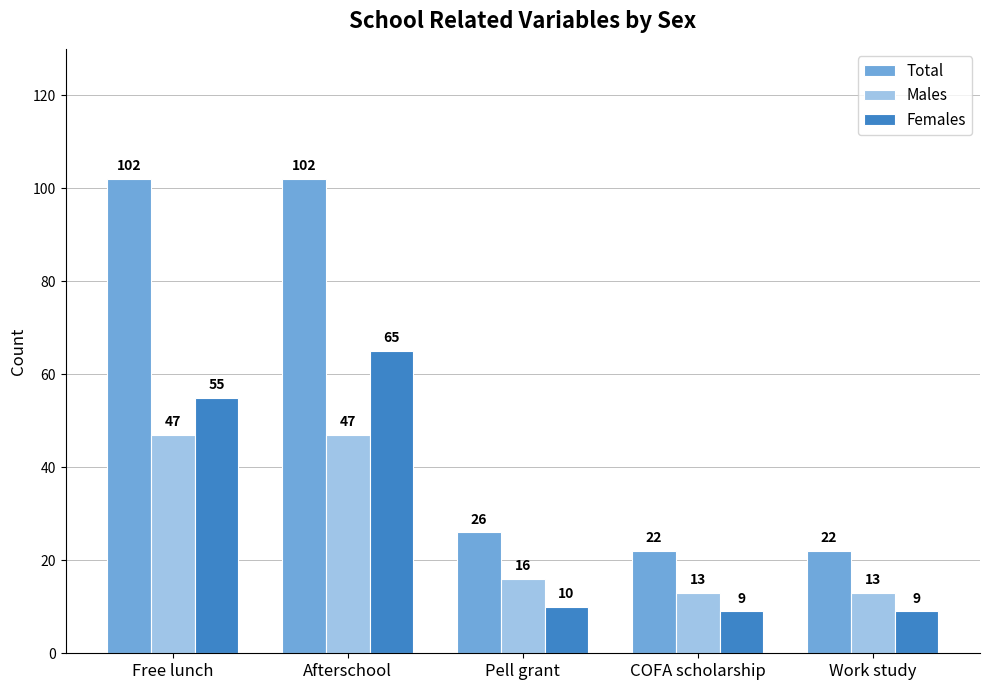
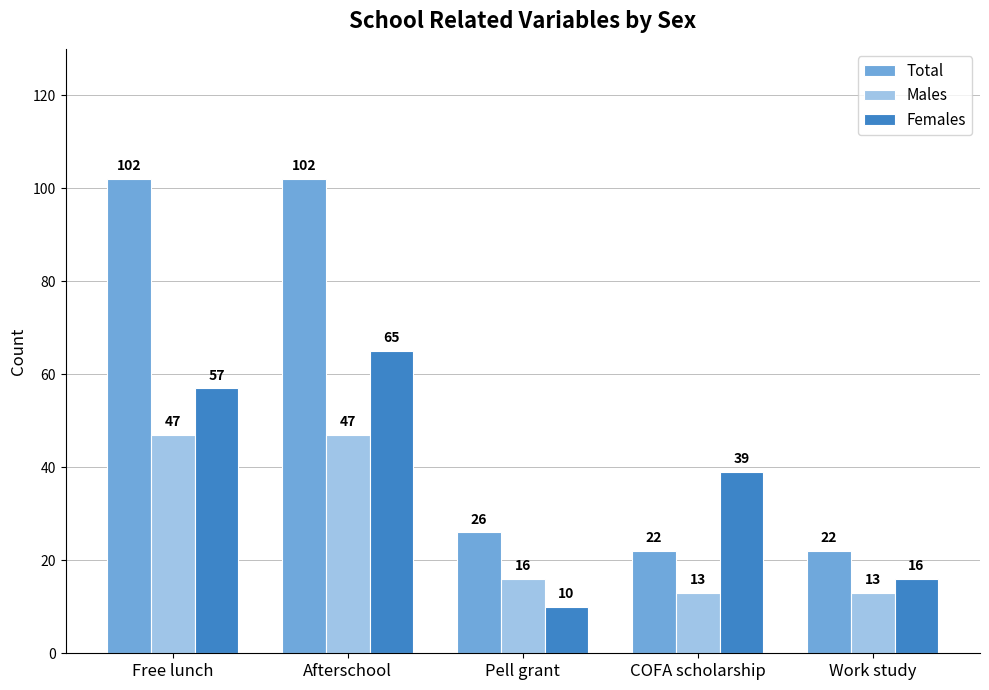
Females, Free lunch: 55 -> 57
Females, COFA scholarship: 9 -> 39
Females, Work study: 9 -> 16
